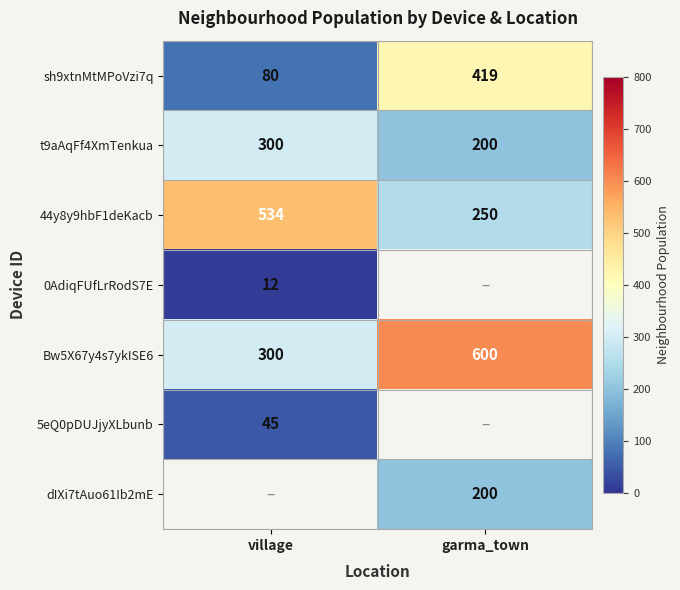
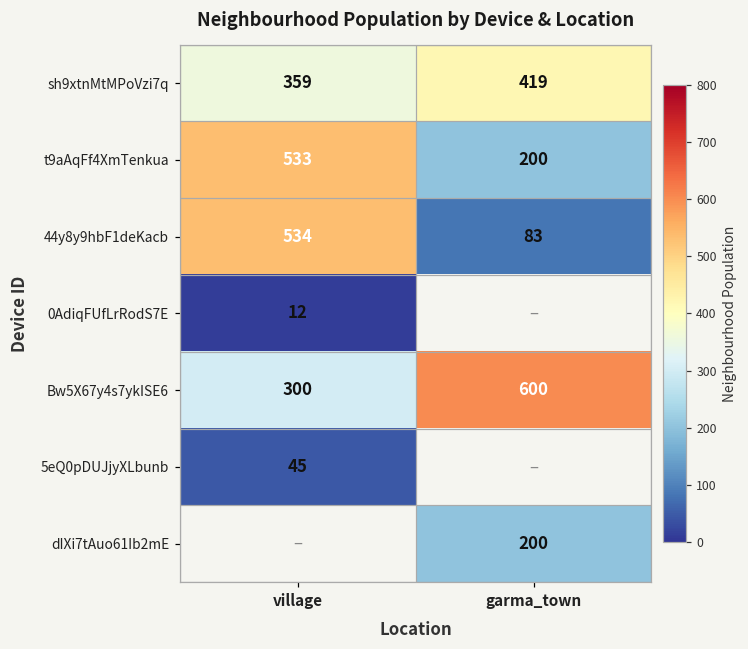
sh9xtnMtMPoVzi7q, village: 80 -> 359
t9aAqFf4XmTenkua, village: 300 -> 533
44y8y9hbF1deKacb, garma_town: 250 -> 83
